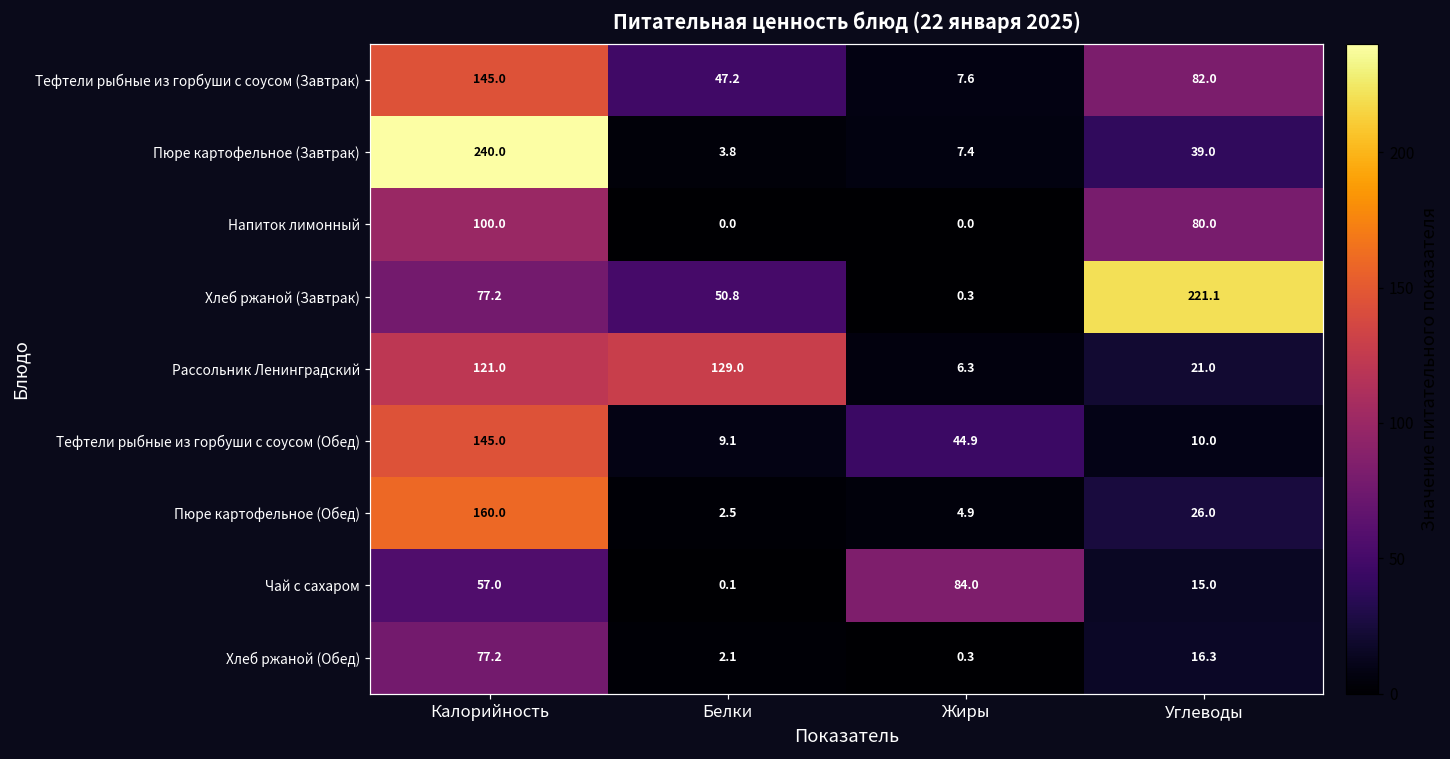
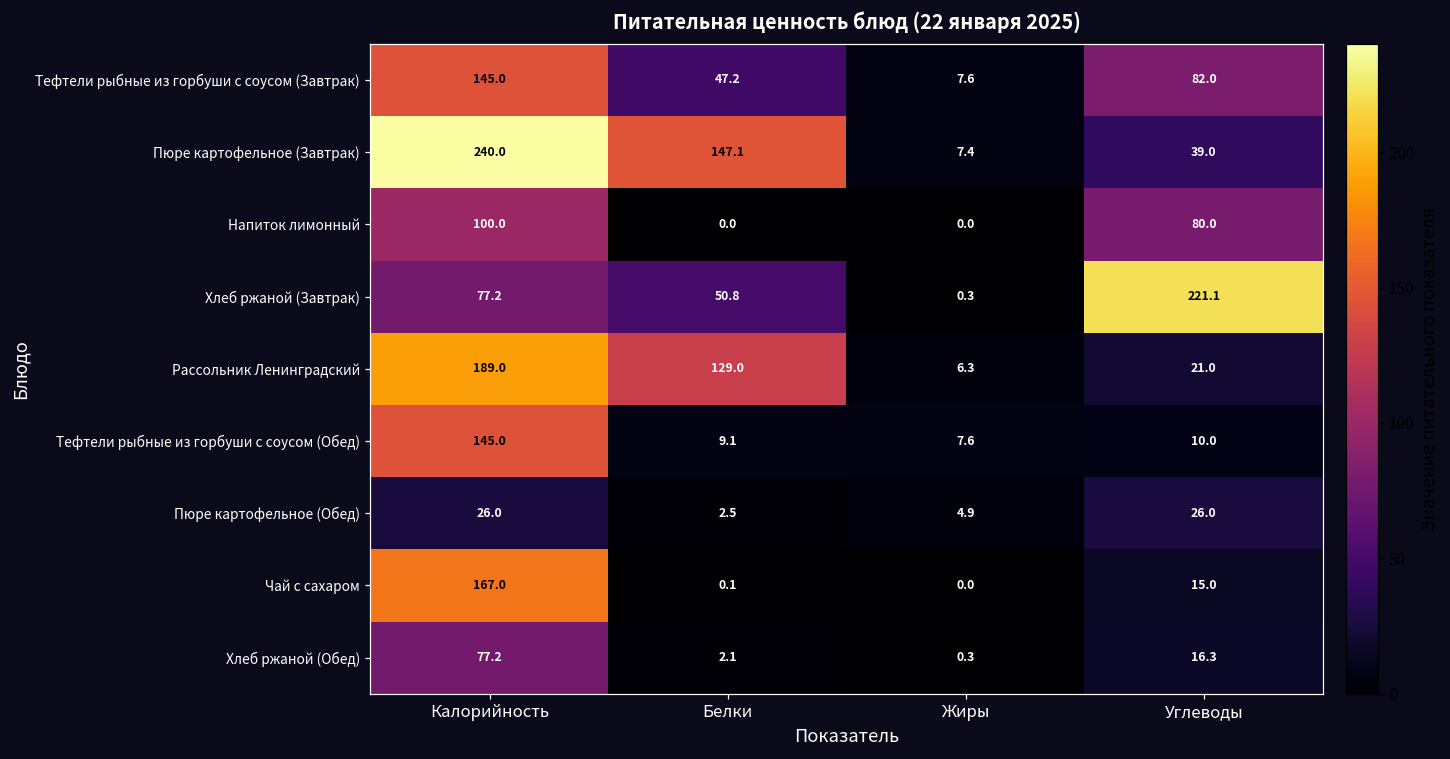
Пюре картофельное (Завтрак), Белки: 3.8 -> 147.1
Рассольник Ленинградский, Калорийность: 121.0 -> 189.0
Тефтели рыбные из горбуши с соусом (Обед), Жиры: 44.9 -> 7.6
Пюре картофельное (Обед), Калорийность: 160.0 -> 26.0
Чай с сахаром, Калорийность: 57.0 -> 167.0
Чай с сахаром, Жиры: 84.0 -> 0.0
